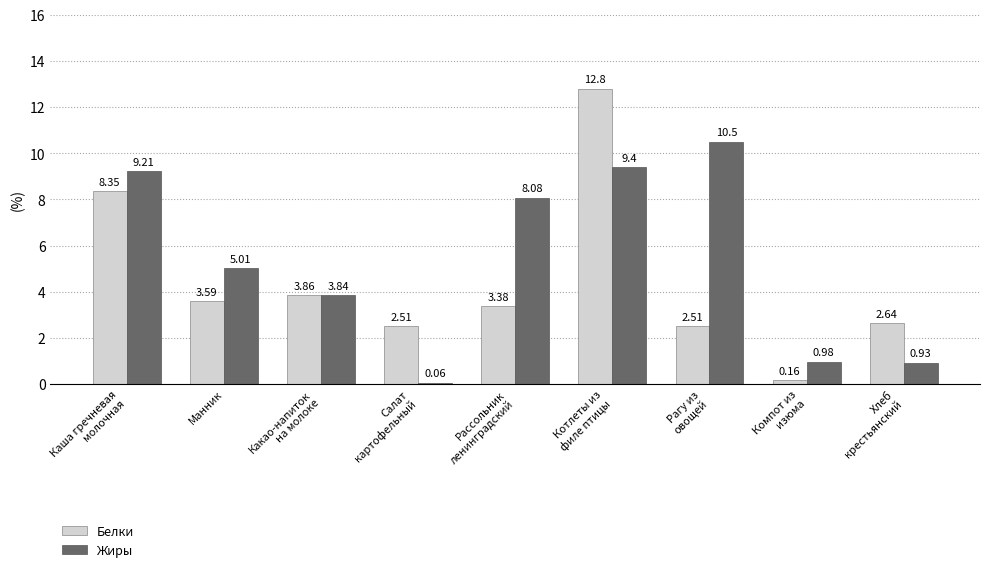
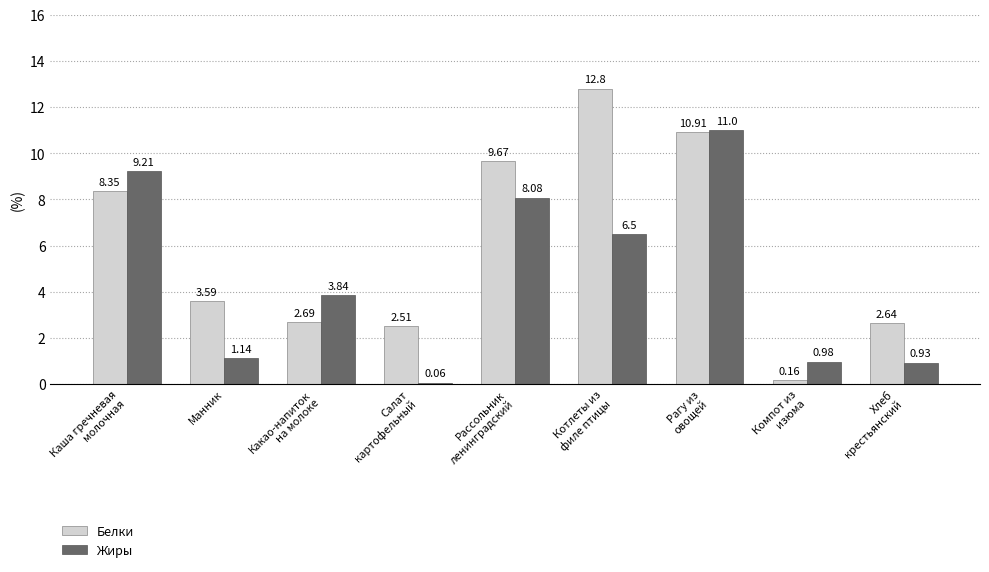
Жиры, Манник: 5.01 -> 1.14
Белки, Какао-напиток на молоке: 3.86 -> 2.69
Белки, Рассольник ленинградский: 3.38 -> 9.67
Жиры, Котлеты из филе птицы: 9.4 -> 6.5
Белки, Рагу из овощей: 2.51 -> 10.91
Жиры, Рагу из овощей: 10.5 -> 11.0
